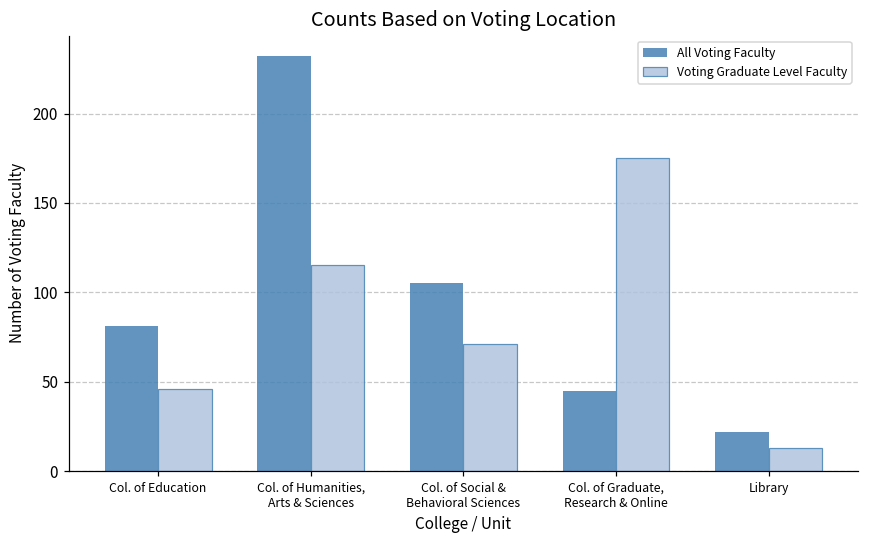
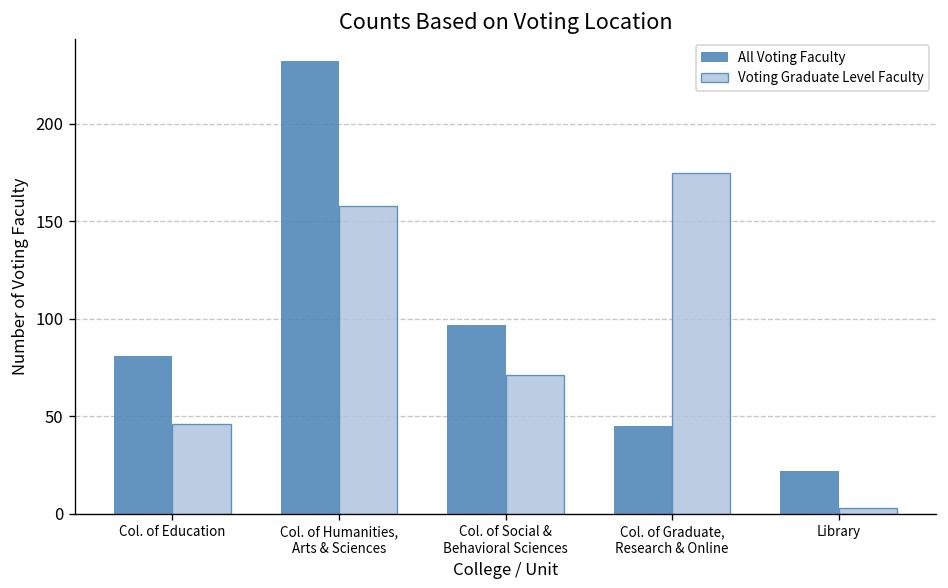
Voting Graduate Level Faculty, Col. of Humanities, Arts & Sciences: 115 -> 158
All Voting Faculty, Col. of Social & Behavioral Sciences: 105 -> 97
Voting Graduate Level Faculty, Library: 13 -> 3
